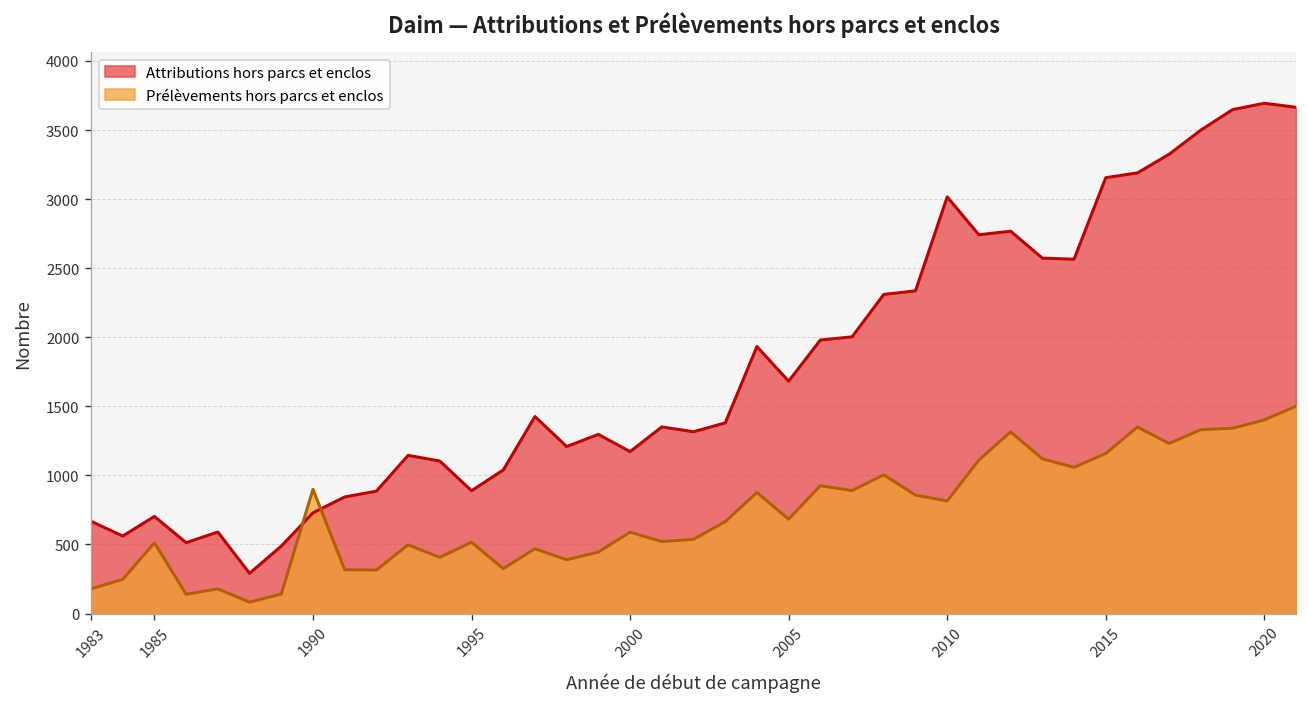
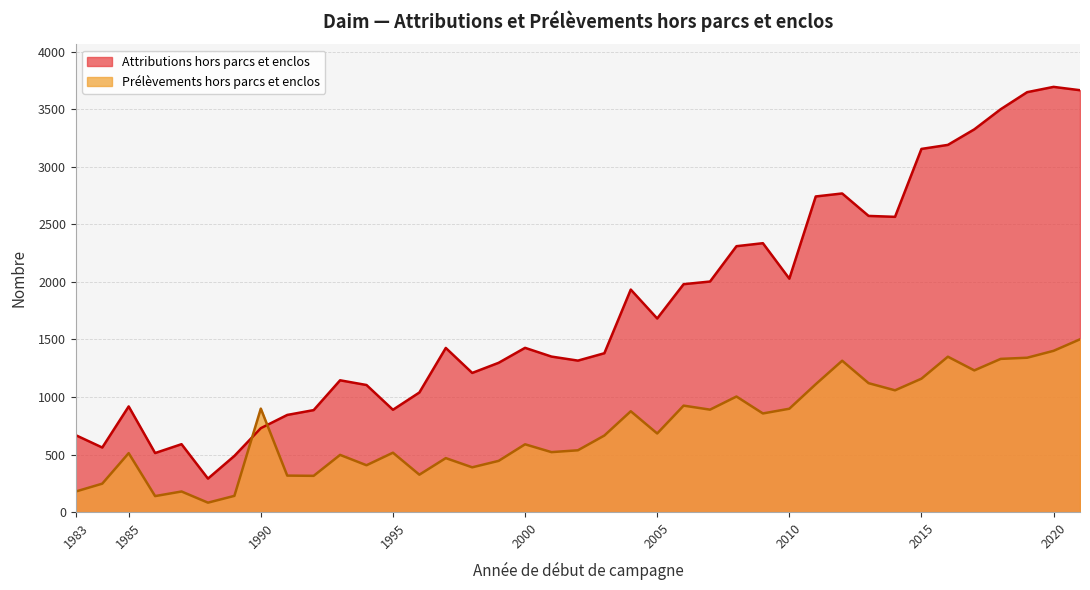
Attributions hors parcs et enclos, 1985: 700 -> 920
Attributions hors parcs et enclos, 2000: 1170 -> 1430
Attributions hors parcs et enclos, 2010: 3020 -> 2030
Prélèvements hors parcs et enclos, 2010: 820 -> 900
